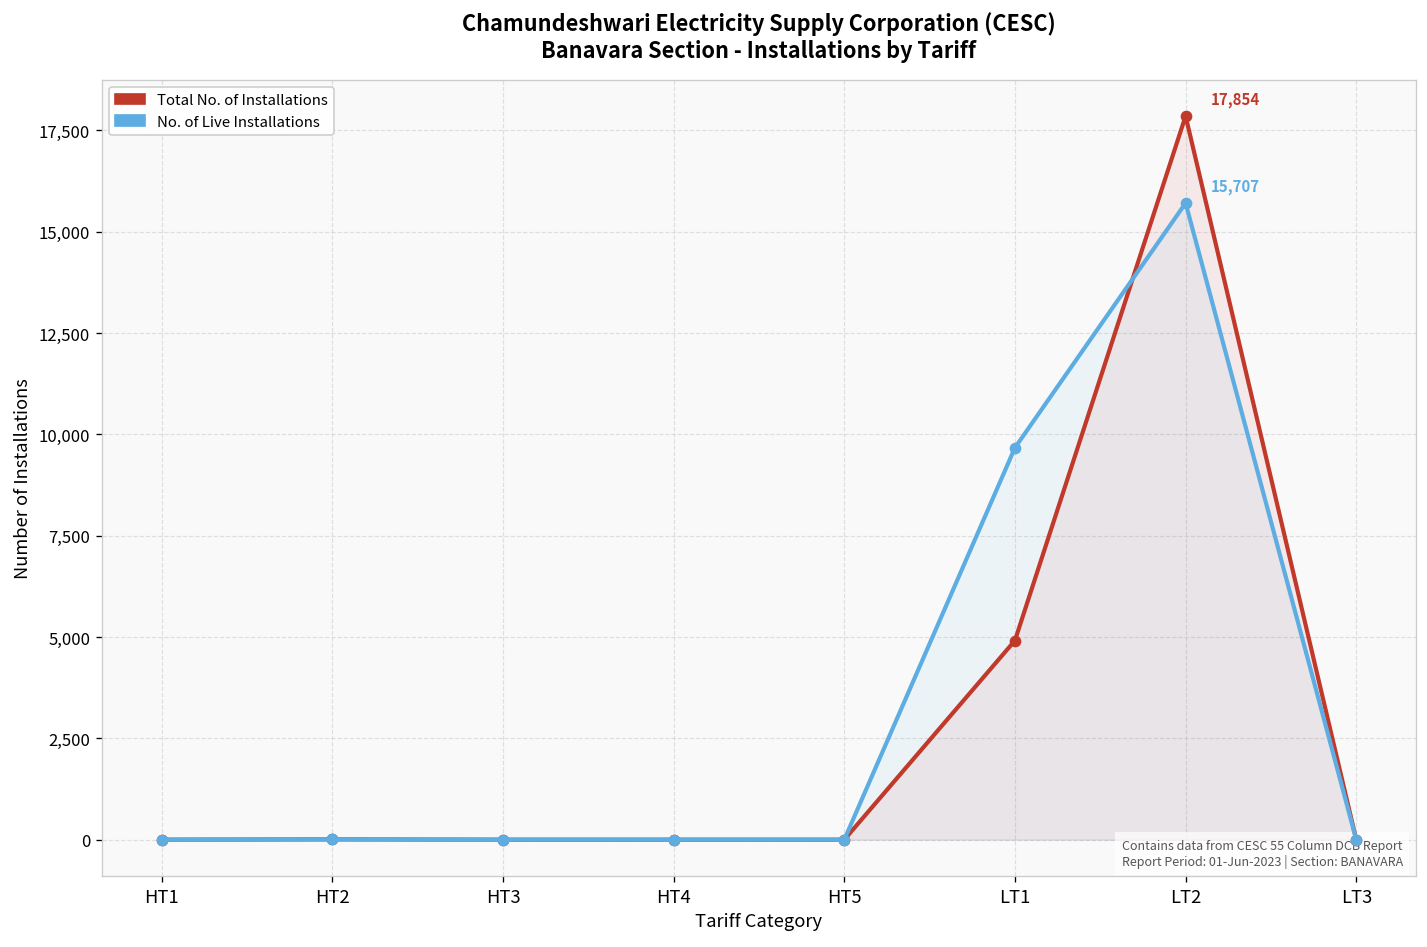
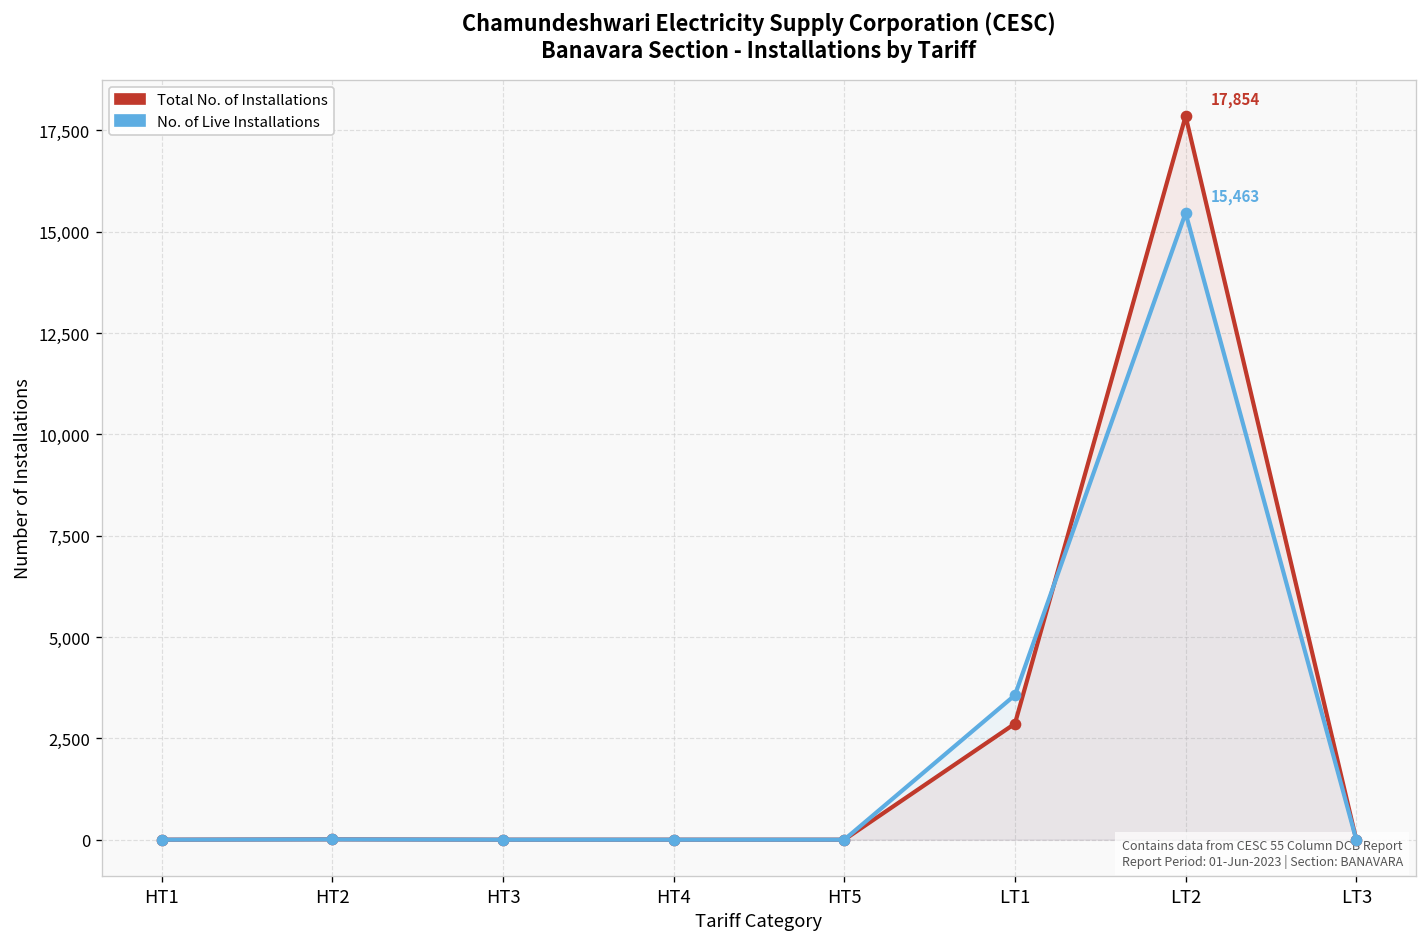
Total No. of Installations, LT1: 4,900 -> 2,900
No. of Live Installations, LT1: 9,700 -> 3,600
No. of Live Installations, LT2: 15,707 -> 15,463
